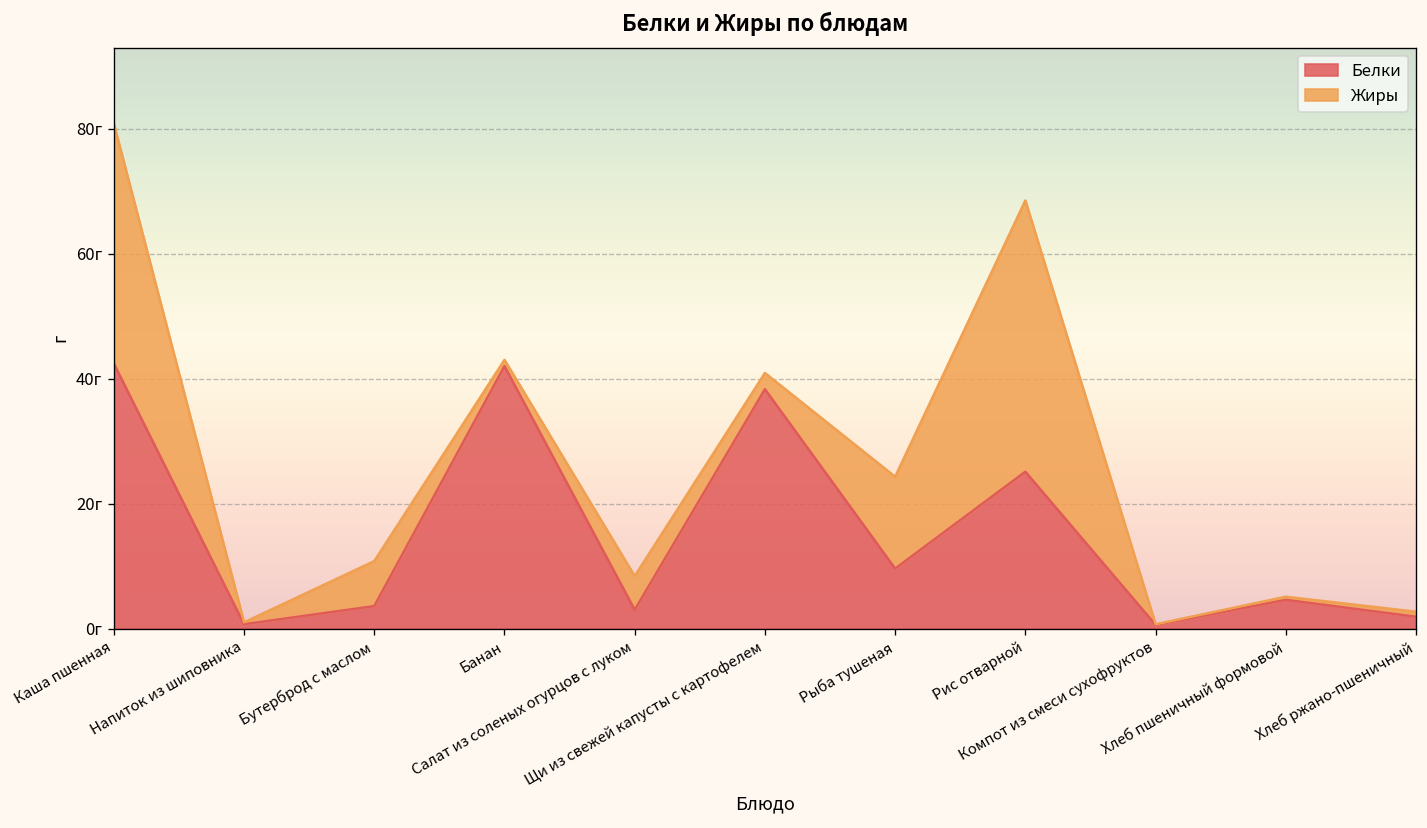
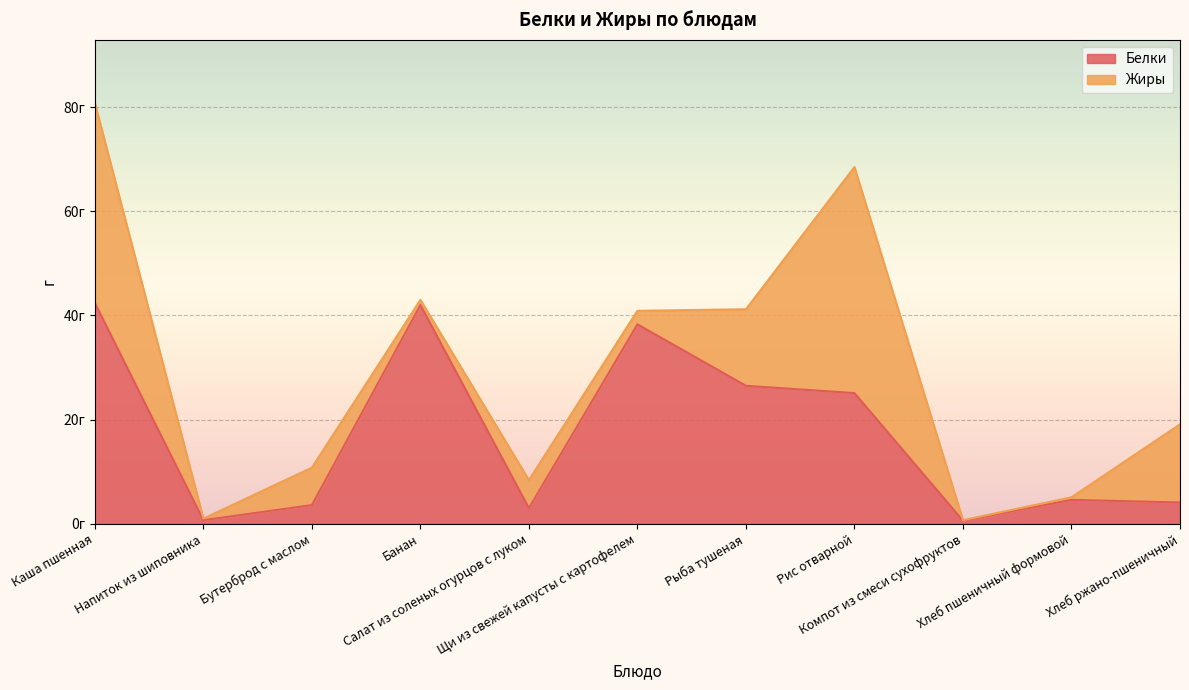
Белки, Рыба тушеная: 10г -> 27г
Белки, Хлеб ржано-пшеничный: 2г -> 4г
Жиры, Хлеб ржано-пшеничный: 1г -> 15г
